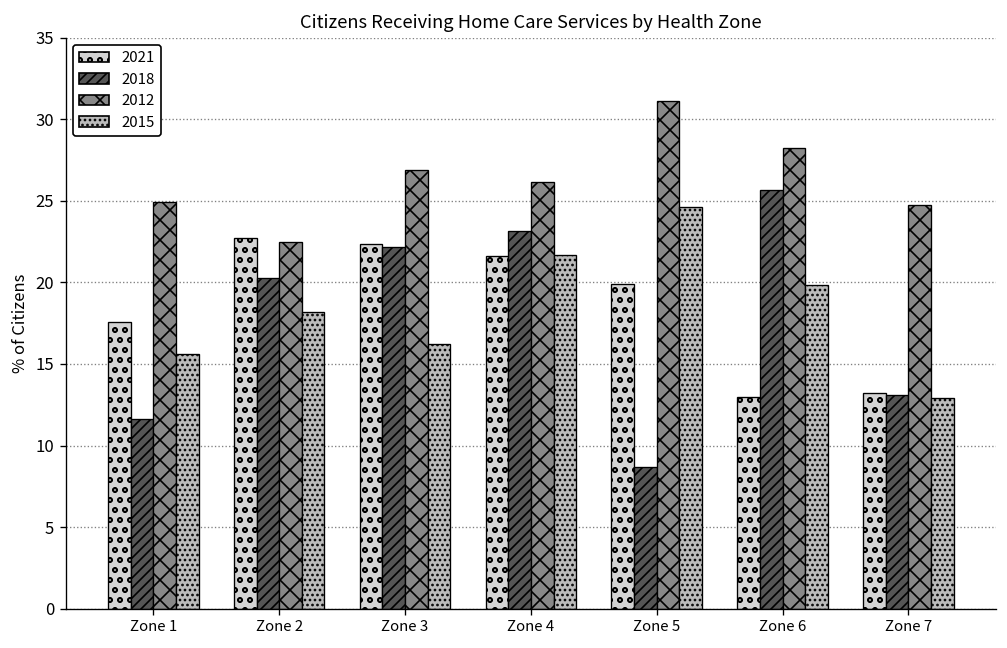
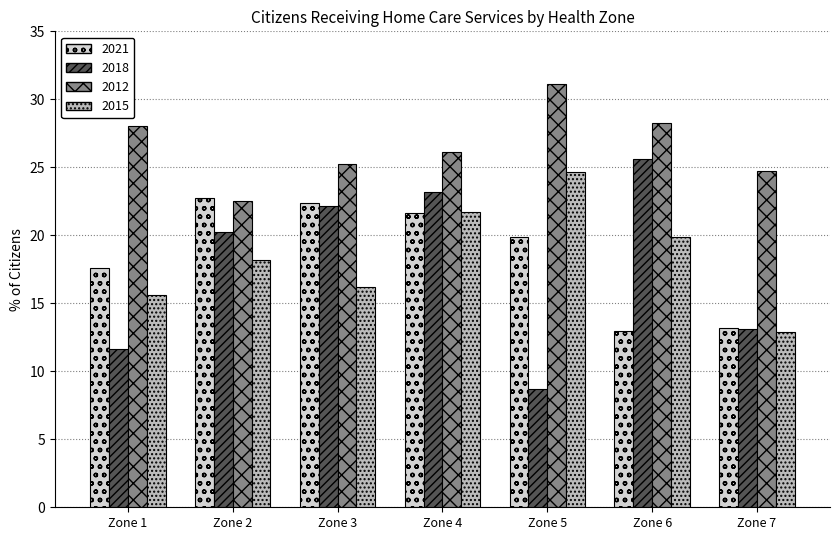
2012, Zone 1: 24.9 -> 28.0
2012, Zone 3: 26.9 -> 25.3
